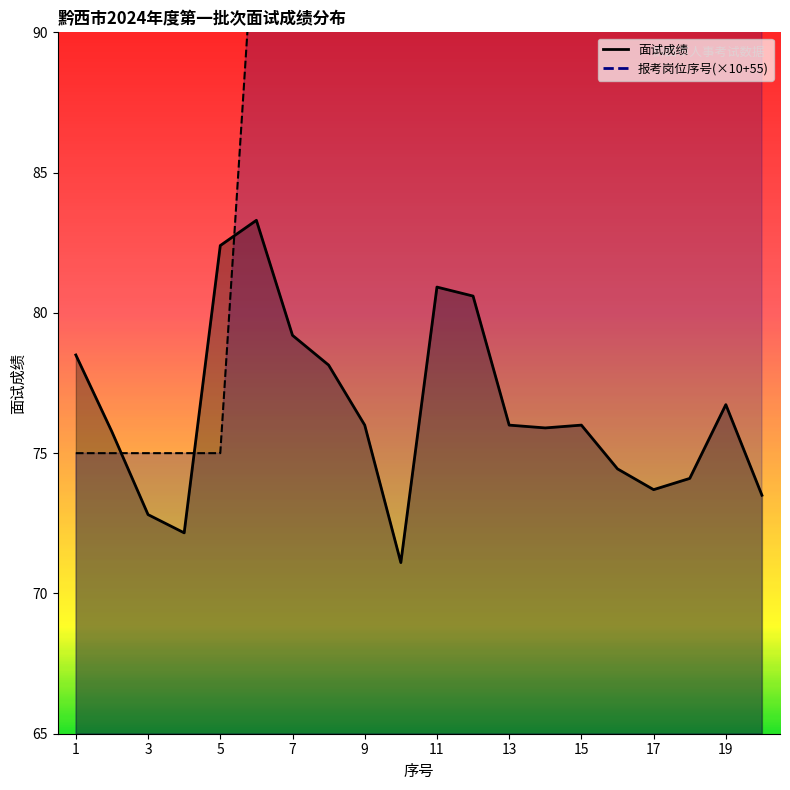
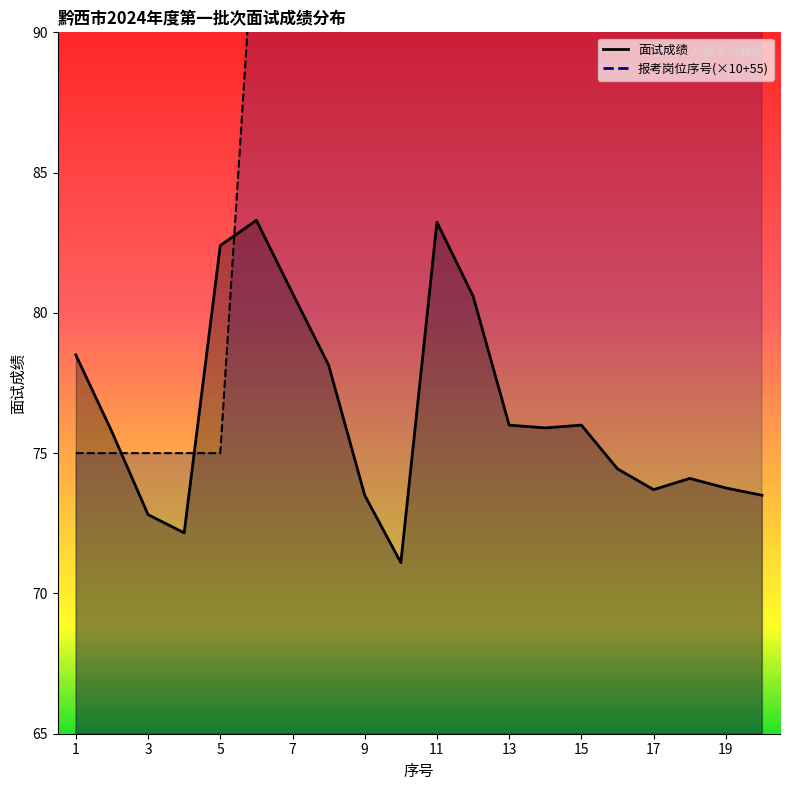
面试成绩, 7: 79.2 -> 80.7
面试成绩, 9: 76.0 -> 73.5
面试成绩, 11: 80.9 -> 83.2
面试成绩, 19: 76.7 -> 73.8
